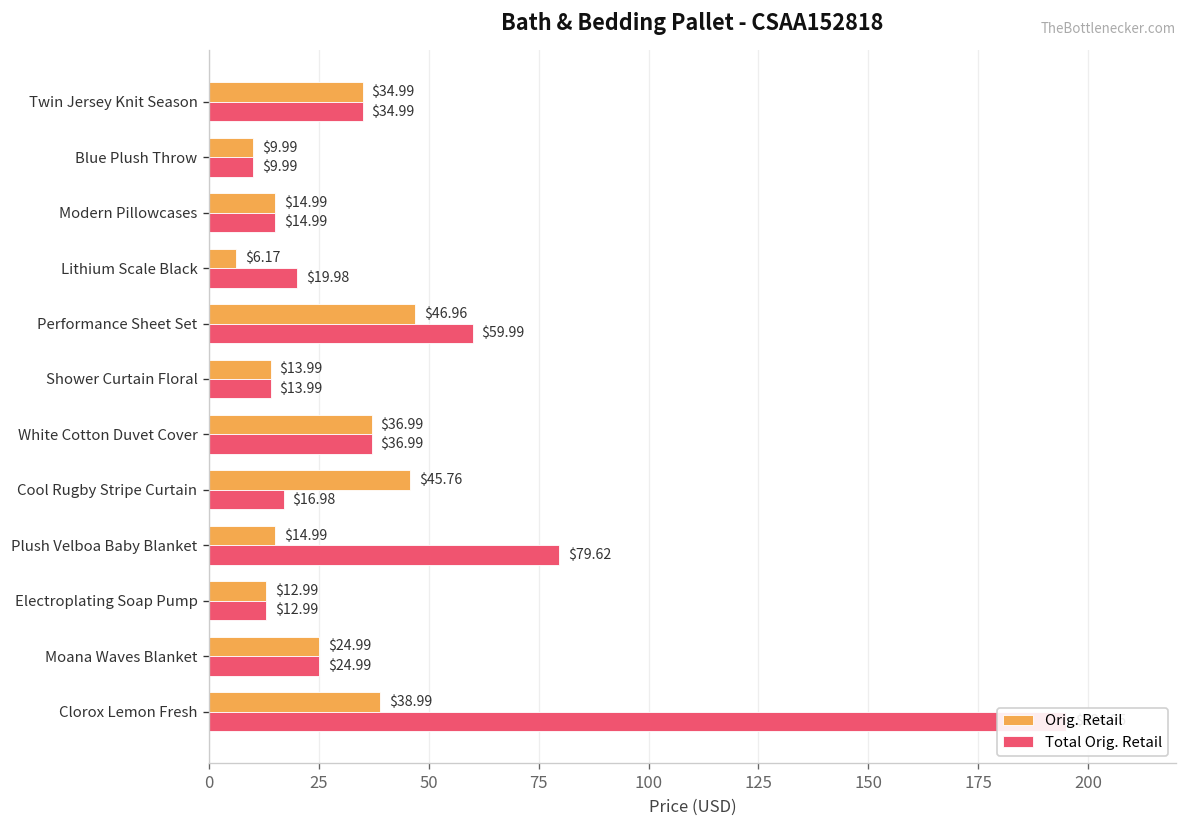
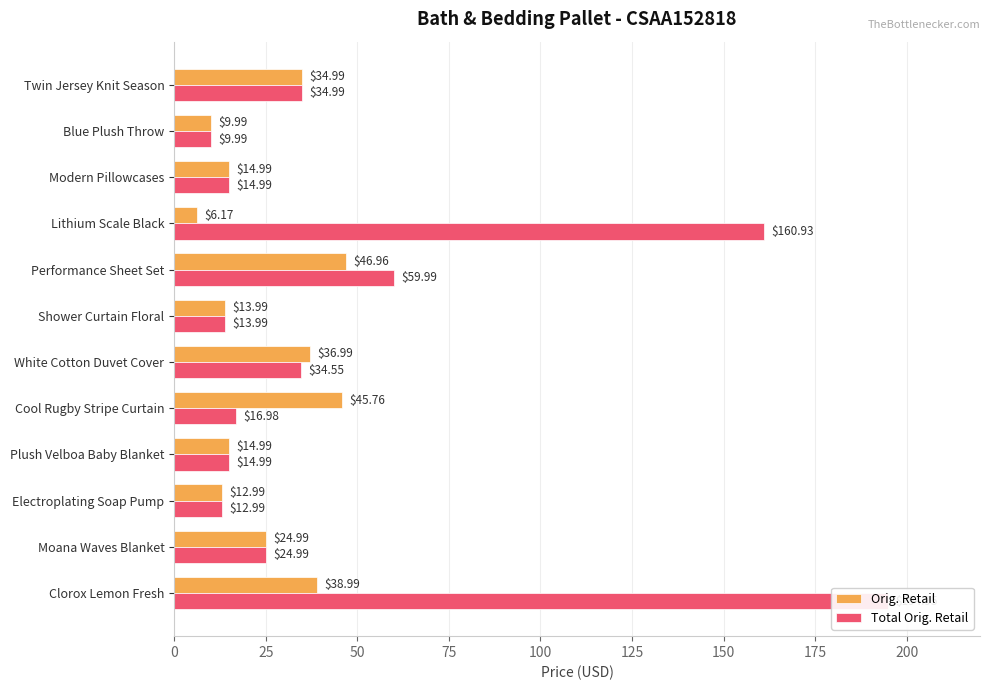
Total Orig. Retail, Lithium Scale Black: $19.98 -> $160.93
Total Orig. Retail, White Cotton Duvet Cover: $36.99 -> $34.55
Total Orig. Retail, Plush Velboa Baby Blanket: $79.62 -> $14.99
